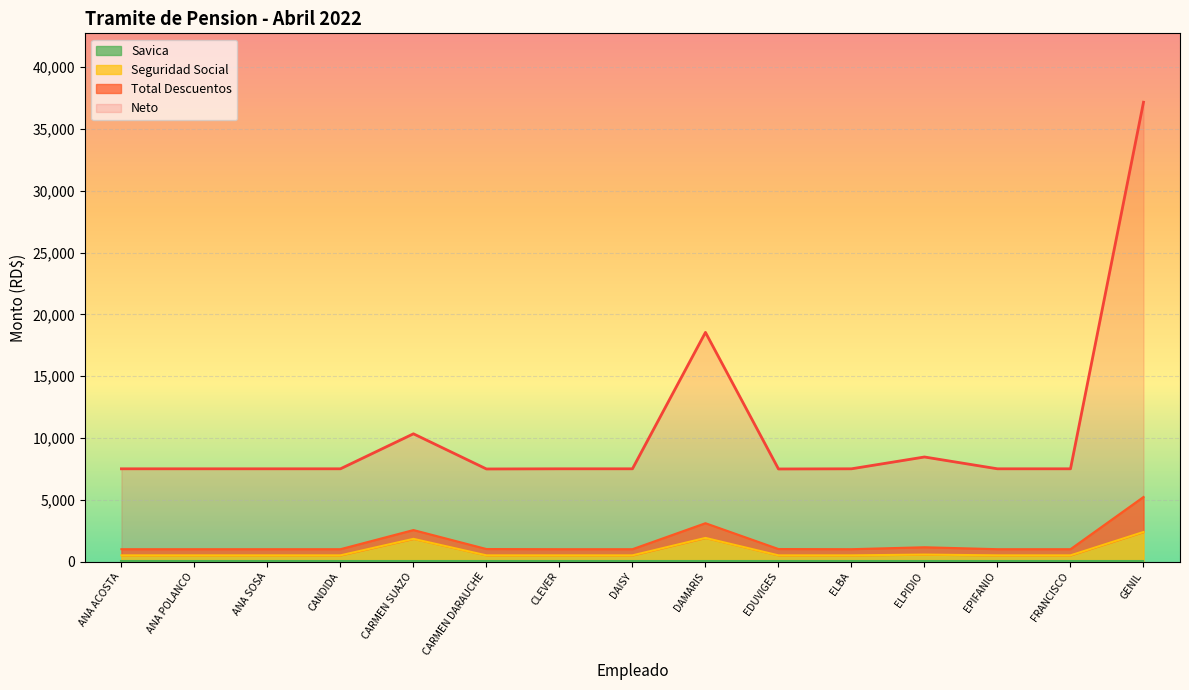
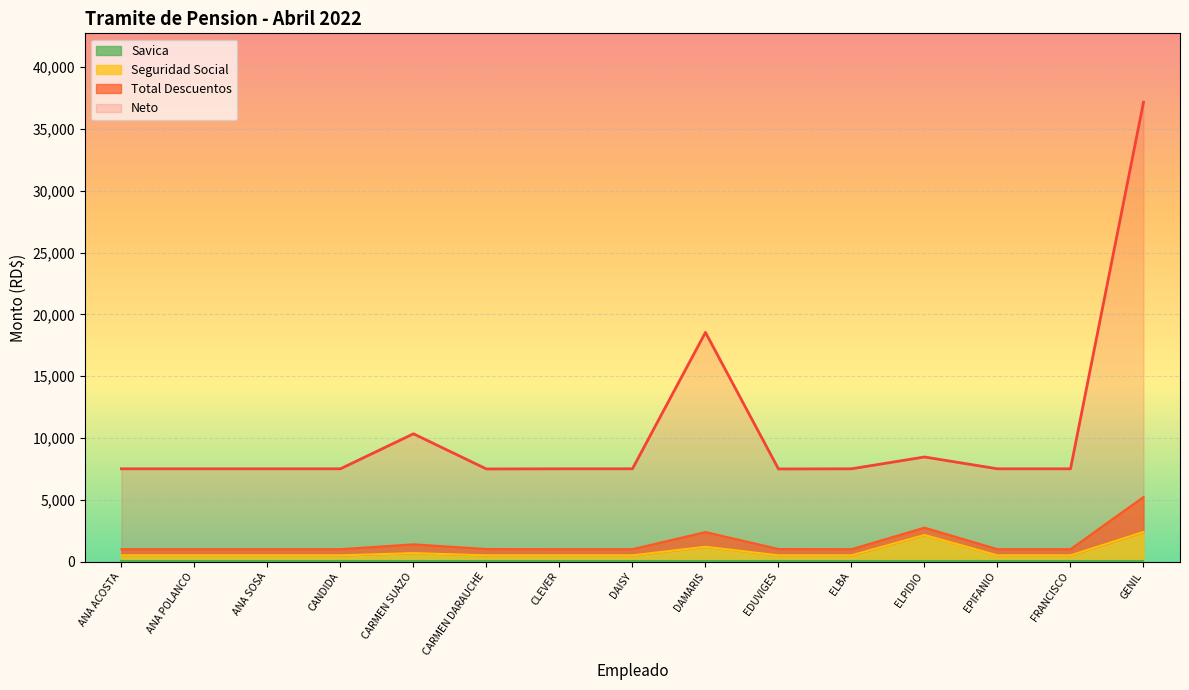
Seguridad Social, CARMEN SUAZO: 1,800 -> 700
Seguridad Social, DAMARIS: 1,900 -> 1,200
Seguridad Social, ELPIDIO: 600 -> 2,100
